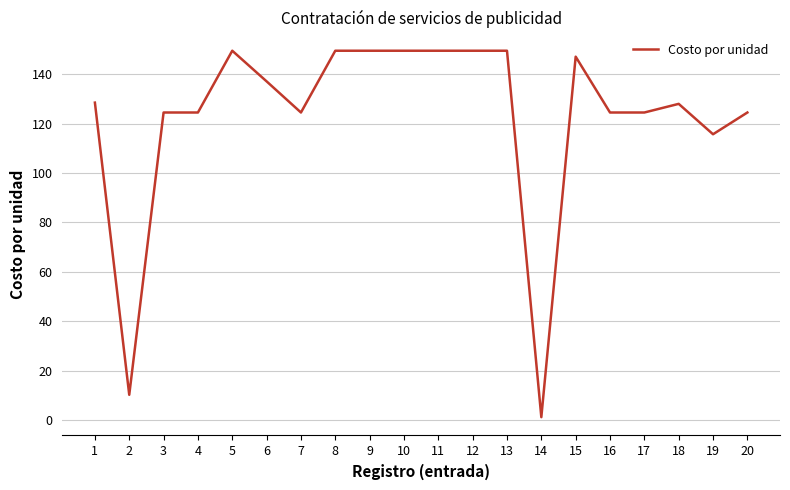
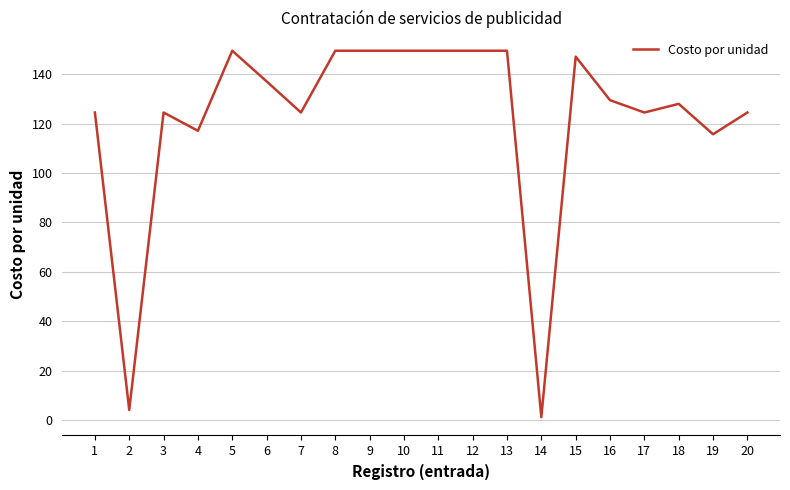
1: 129 -> 125
2: 10 -> 4
4: 125 -> 117
16: 125 -> 130
